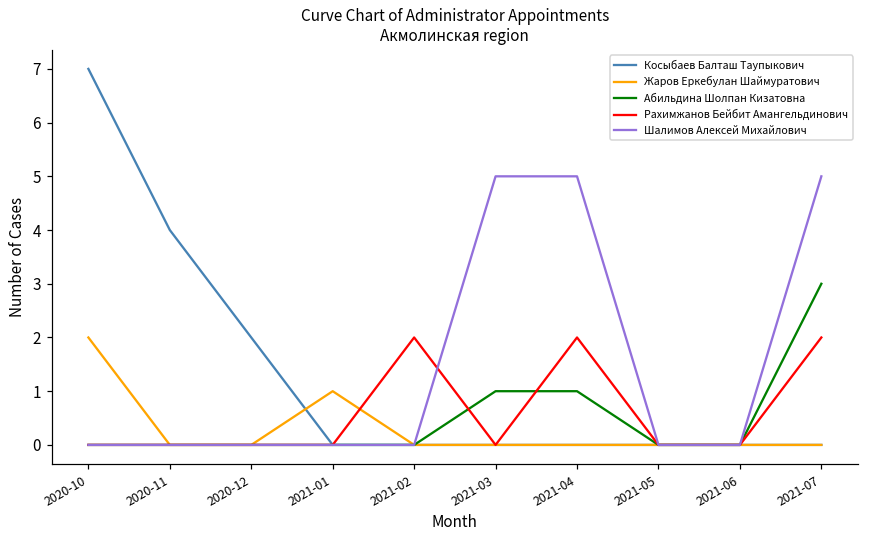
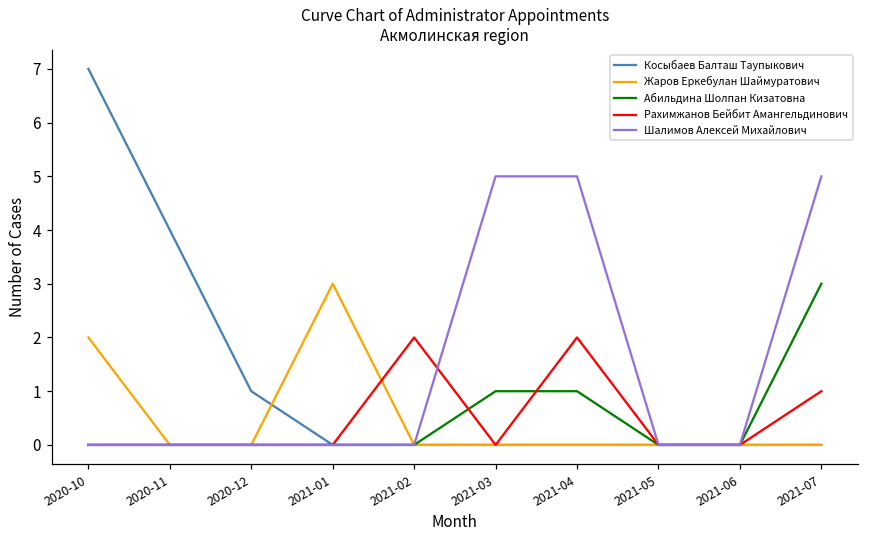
Косыбаев Балташ Таупыкович, 2020-12: 2 -> 1
Жаров Еркебулан Шаймуратович, 2021-01: 1 -> 3
Рахимжанов Бейбит Амангельдинович, 2021-07: 2 -> 1
